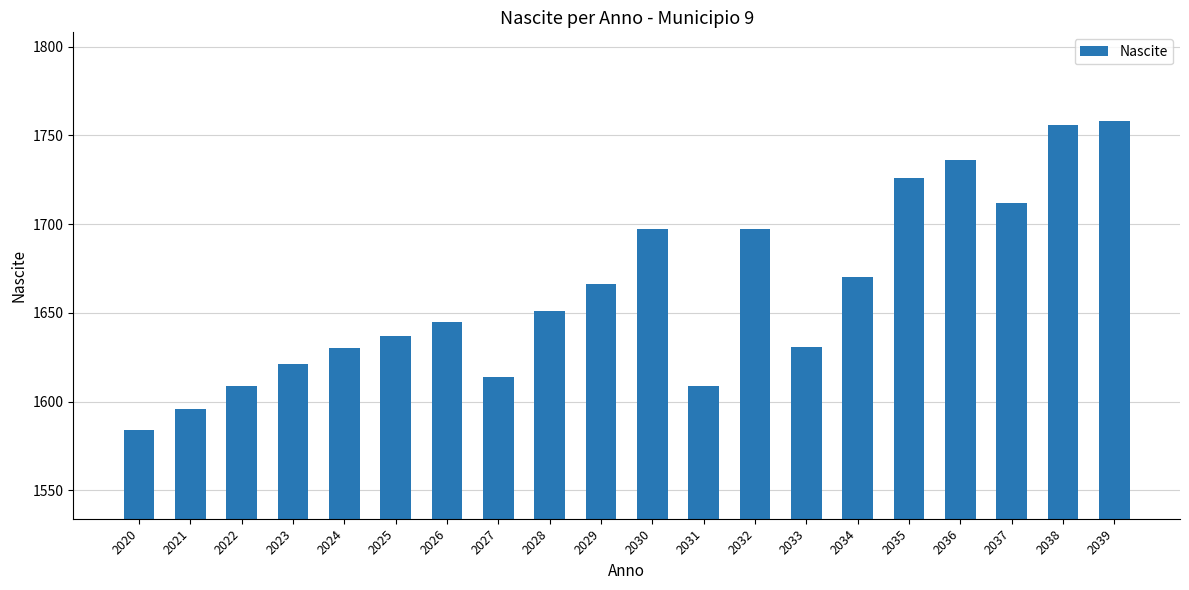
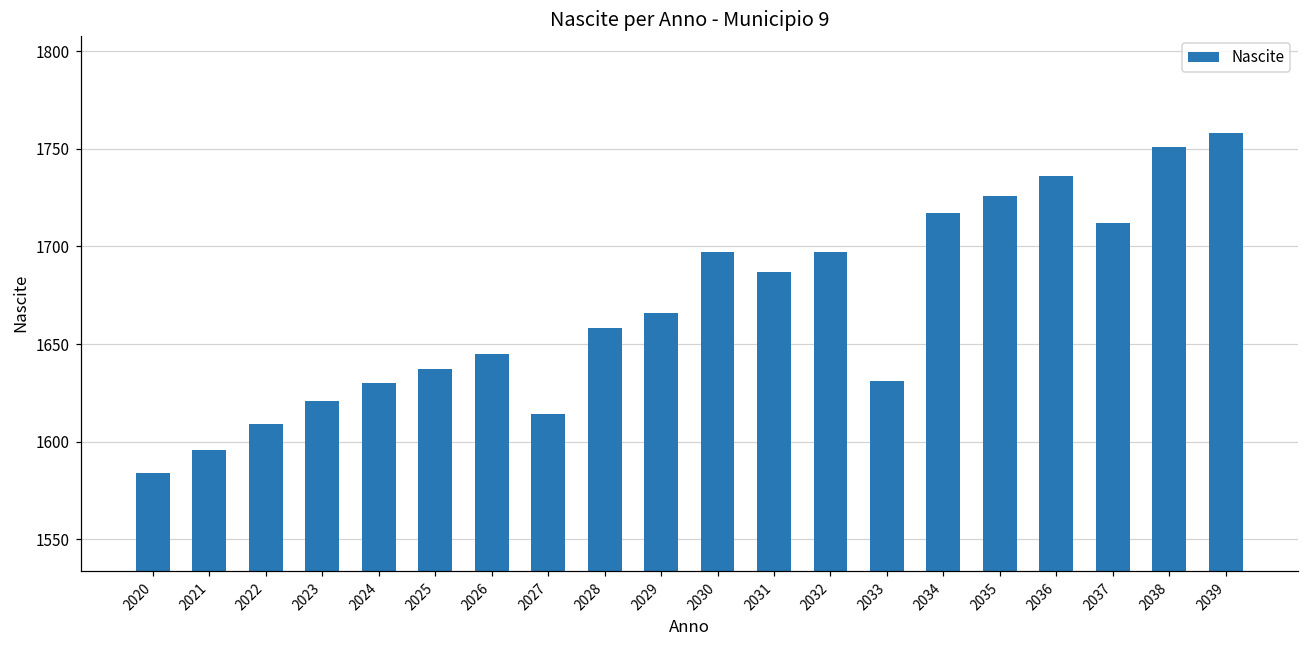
2028: 1651 -> 1658
2031: 1609 -> 1687
2034: 1670 -> 1717
2038: 1756 -> 1751
